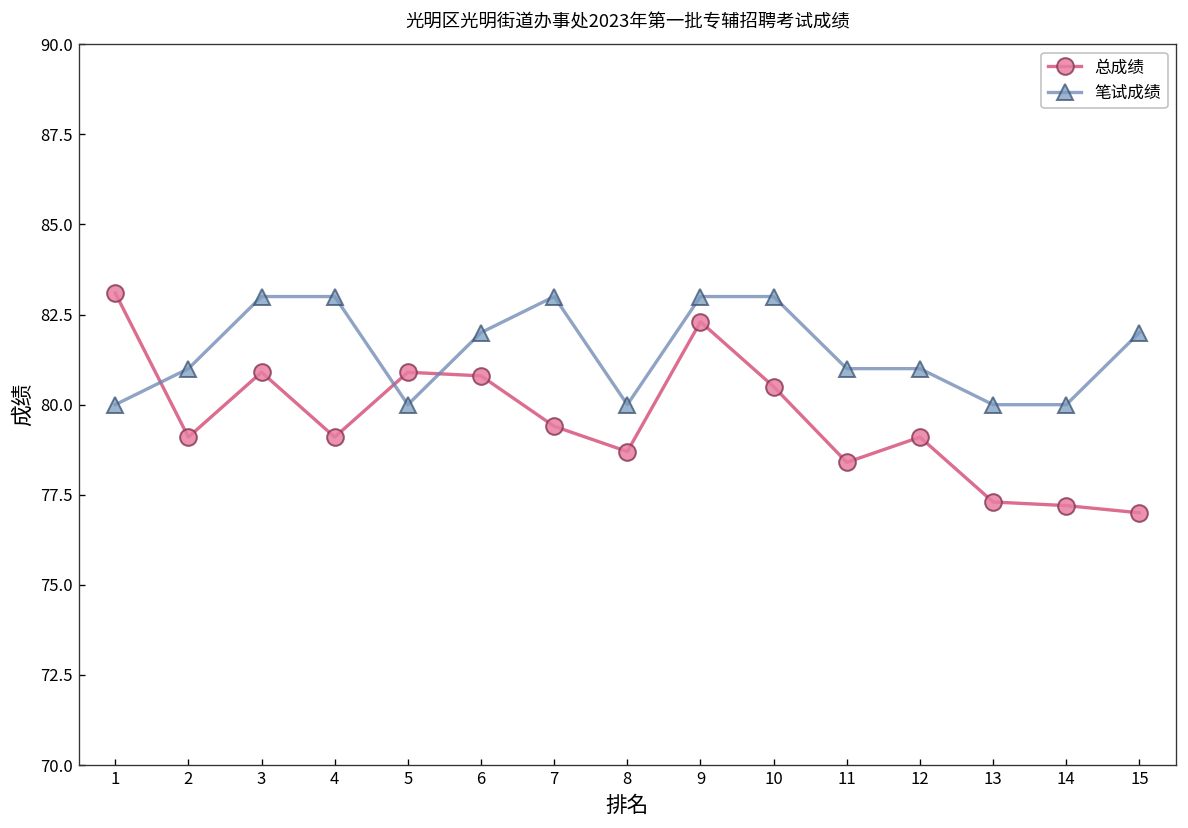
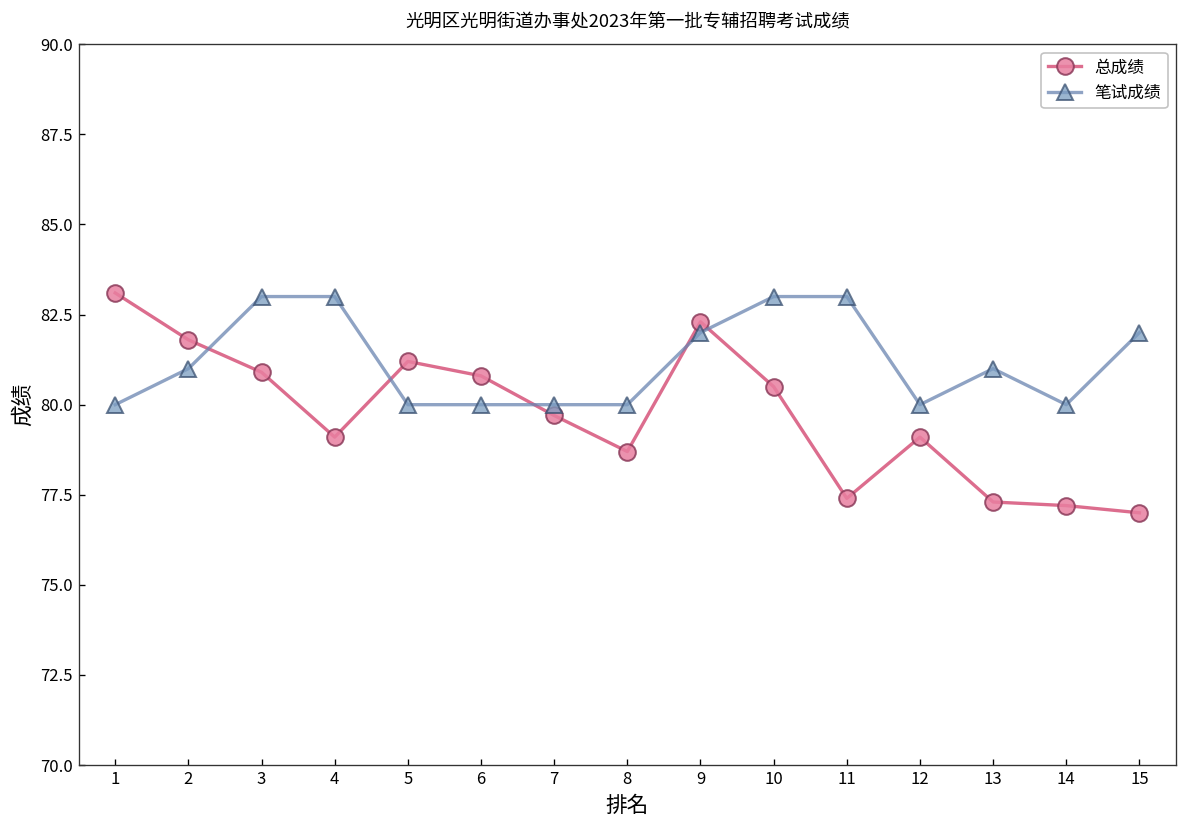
总成绩, 2: 79.1 -> 81.8
总成绩, 5: 80.9 -> 81.2
笔试成绩, 6: 82 -> 80
总成绩, 7: 79.4 -> 79.7
笔试成绩, 7: 83 -> 80
笔试成绩, 9: 83 -> 82
总成绩, 11: 78.4 -> 77.4
笔试成绩, 11: 81 -> 83
笔试成绩, 12: 81 -> 80
笔试成绩, 13: 80 -> 81
